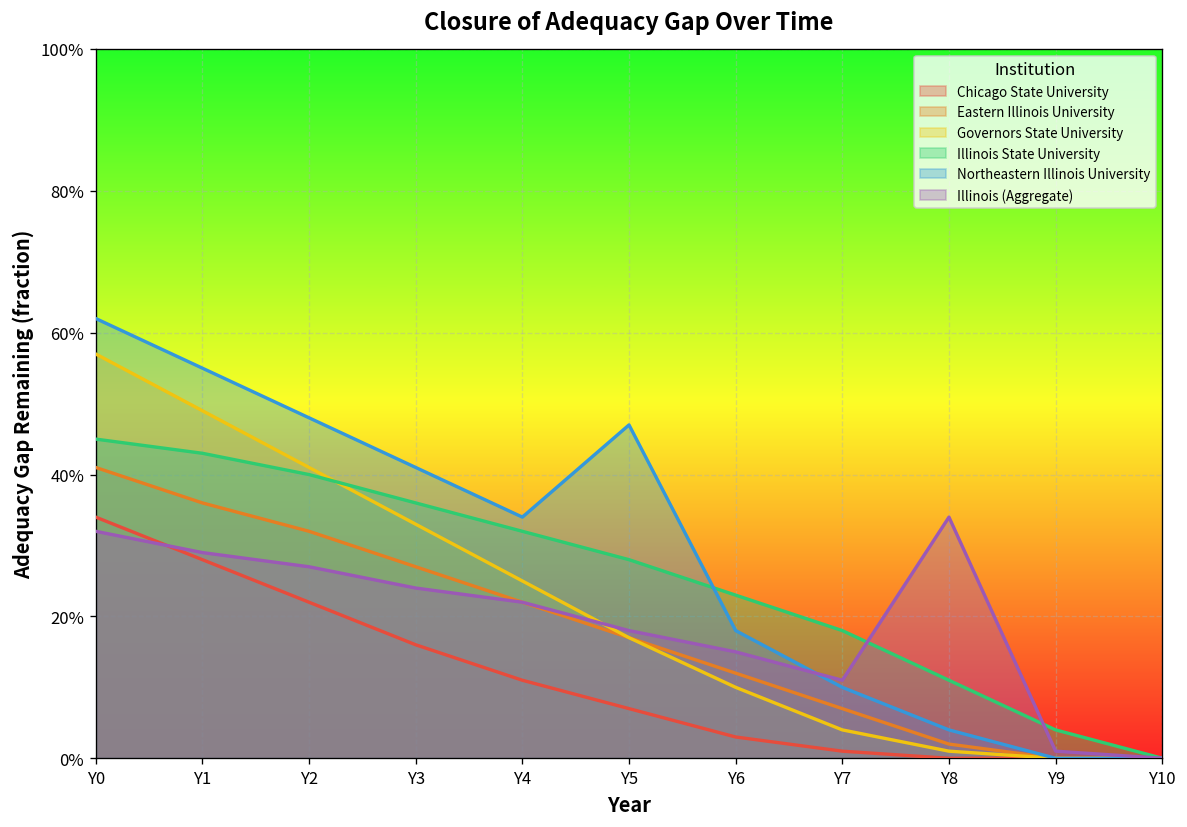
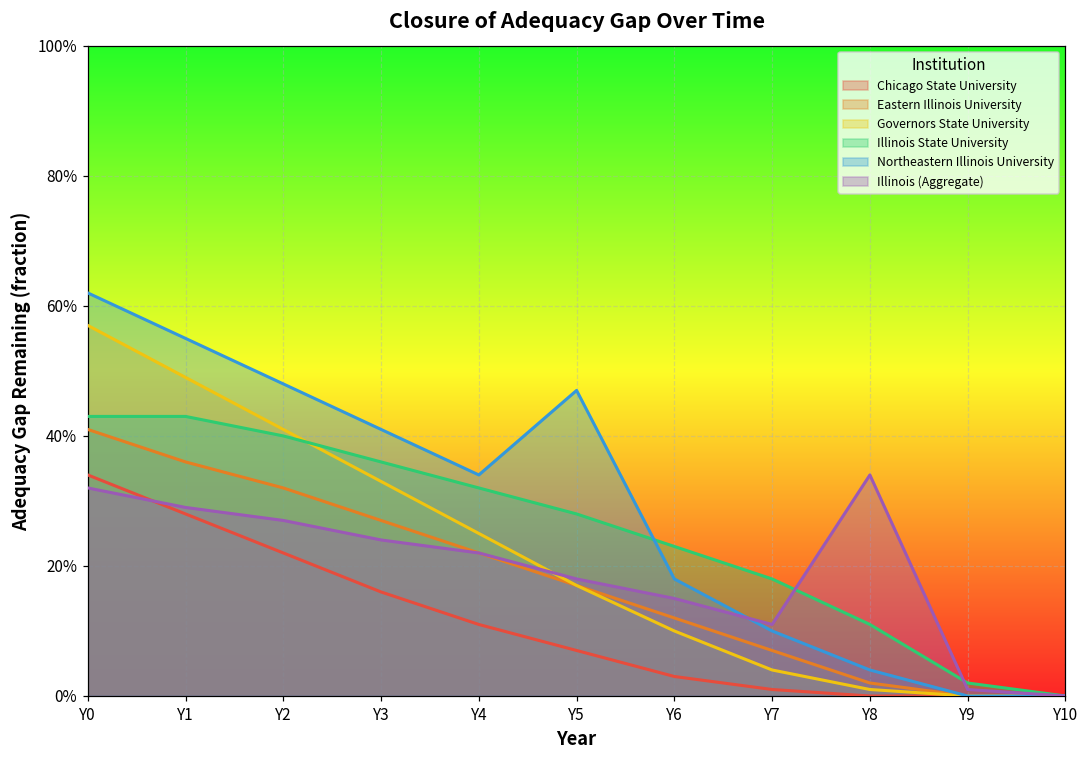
Illinois State University, Y0: 45% -> 43%
Illinois State University, Y9: 4% -> 2%
